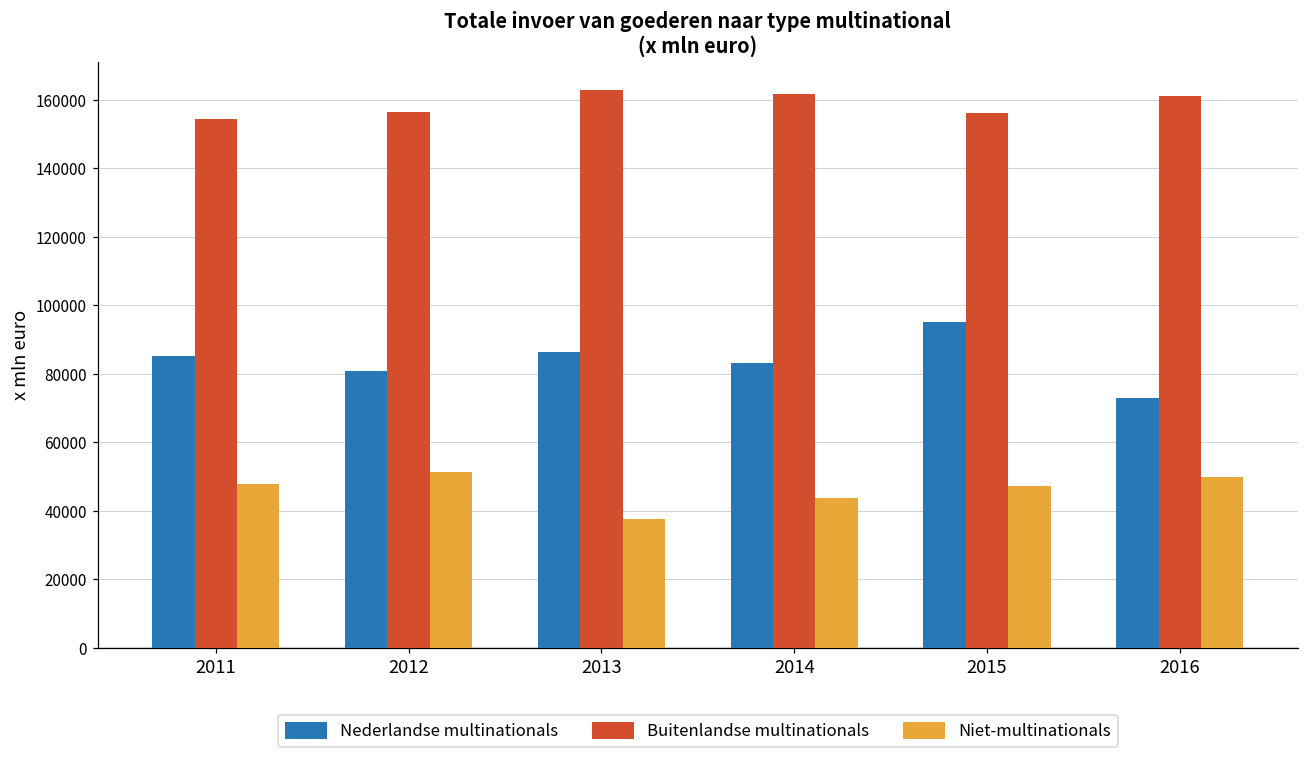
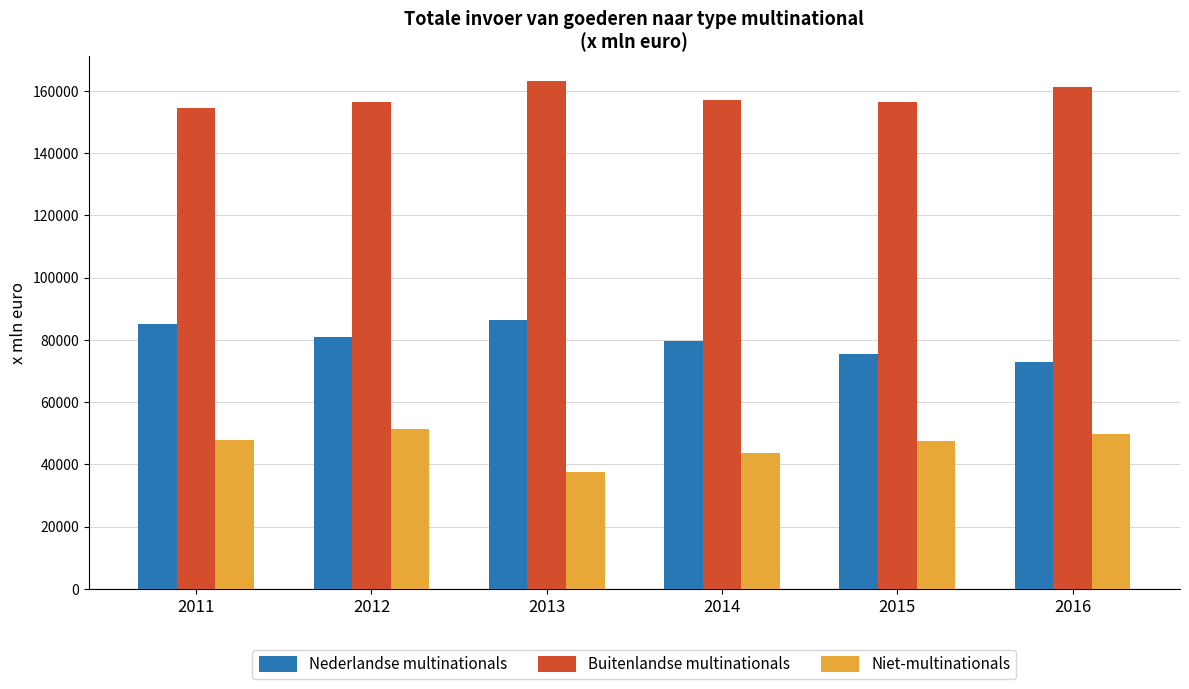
Nederlandse multinationals, 2014: 83000 -> 80000
Buitenlandse multinationals, 2014: 162000 -> 157000
Nederlandse multinationals, 2015: 95000 -> 75000
